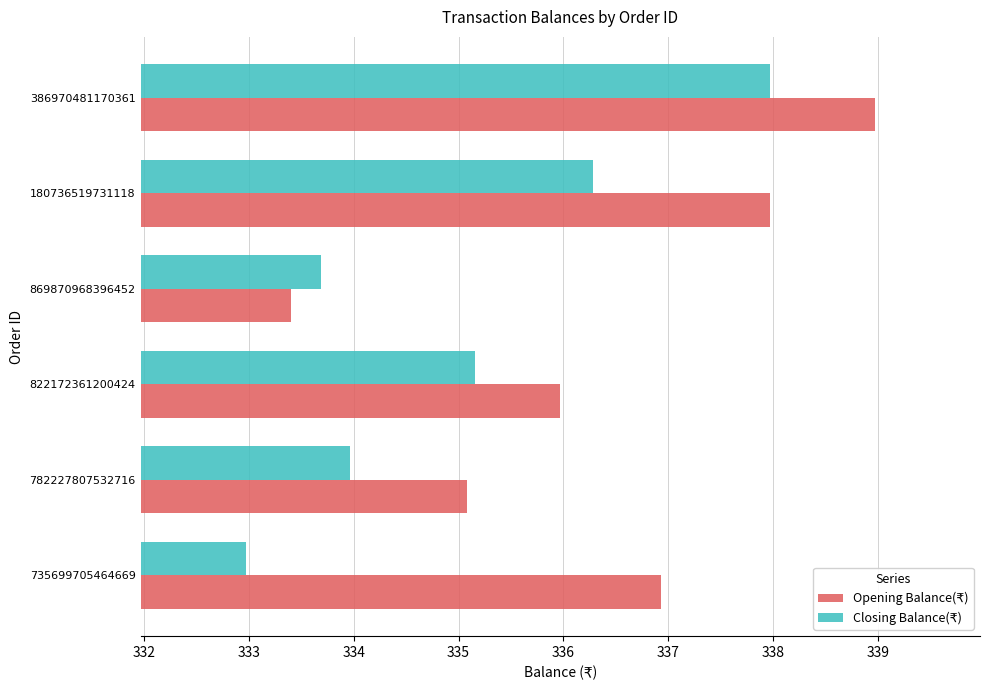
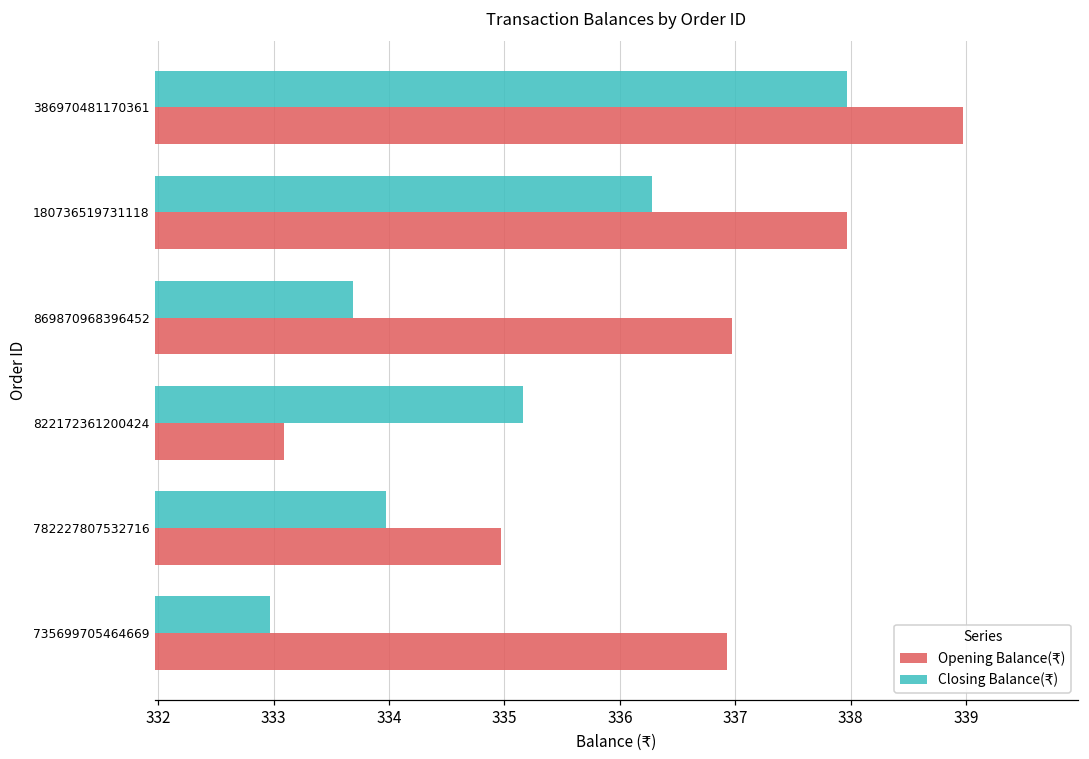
Opening Balance(₹), 869870968396452: 333.40 -> 336.97
Opening Balance(₹), 822172361200424: 335.97 -> 333.09
Opening Balance(₹), 782227807532716: 335.08 -> 334.97
